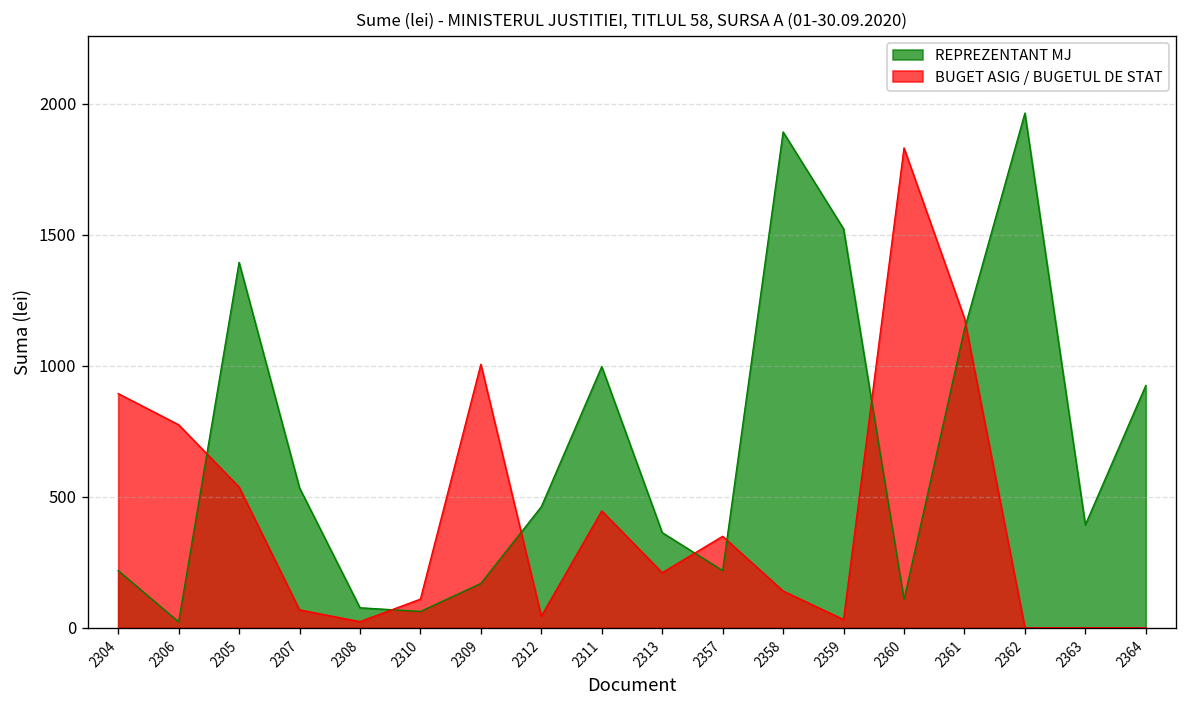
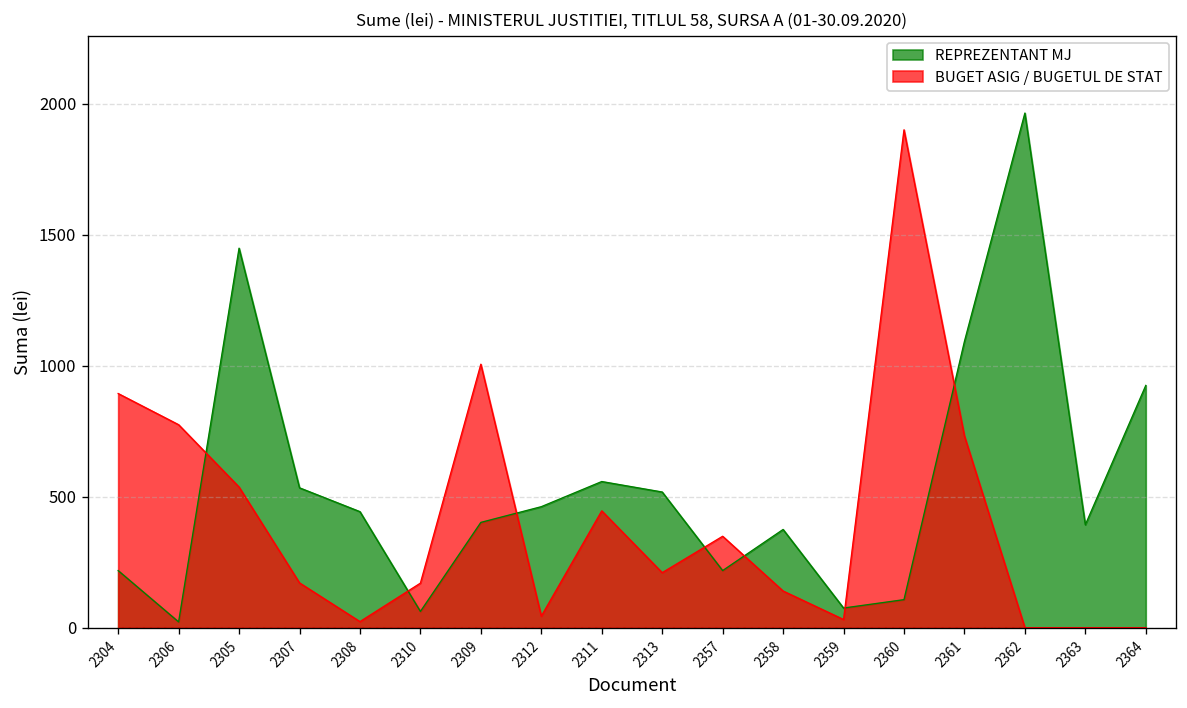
REPREZENTANT MJ, 2305: 1400 -> 1450
BUGET ASIG / BUGETUL DE STAT, 2307: 70 -> 170
REPREZENTANT MJ, 2308: 80 -> 440
BUGET ASIG / BUGETUL DE STAT, 2310: 110 -> 170
REPREZENTANT MJ, 2309: 170 -> 400
REPREZENTANT MJ, 2311: 1000 -> 560
REPREZENTANT MJ, 2313: 360 -> 520
REPREZENTANT MJ, 2358: 1890 -> 380
REPREZENTANT MJ, 2359: 1520 -> 80
BUGET ASIG / BUGETUL DE STAT, 2360: 1830 -> 1900
REPREZENTANT MJ, 2361: 1140 -> 1090
BUGET ASIG / BUGETUL DE STAT, 2361: 1180 -> 730
